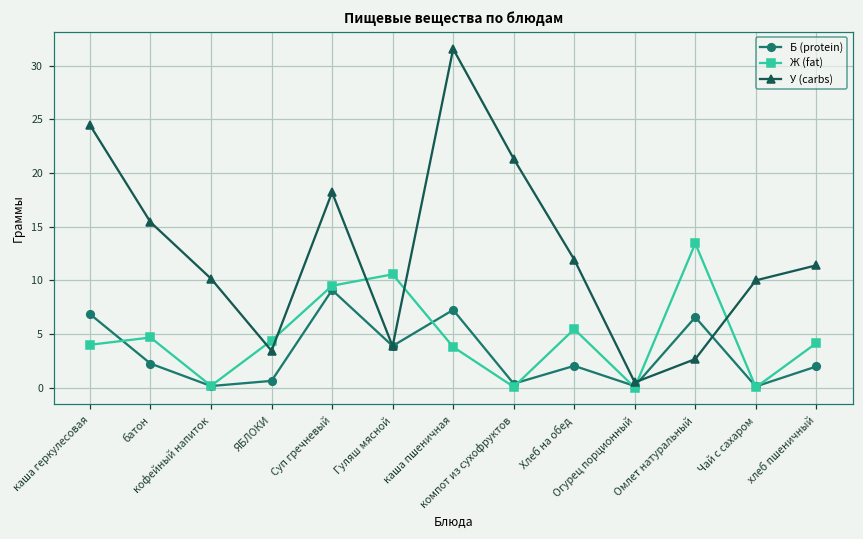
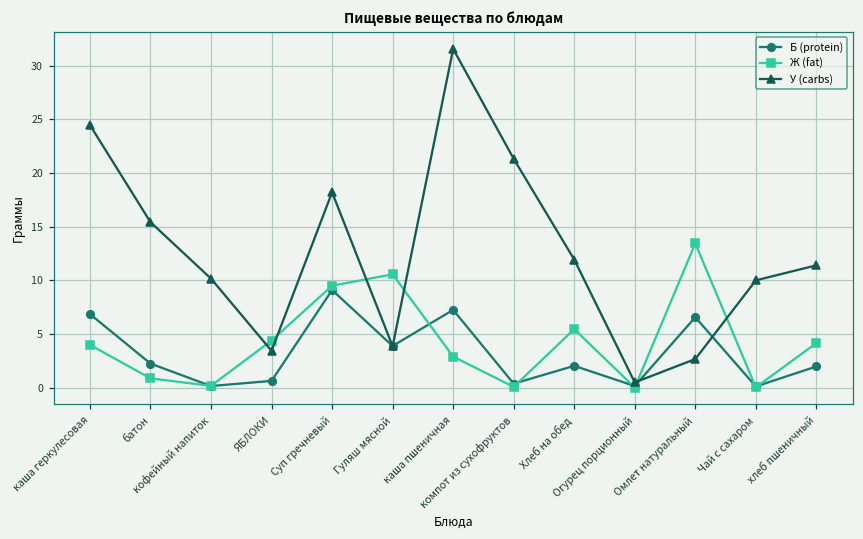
Ж (fat), батон: 5 -> 1
Ж (fat), каша пшеничная: 4 -> 3
